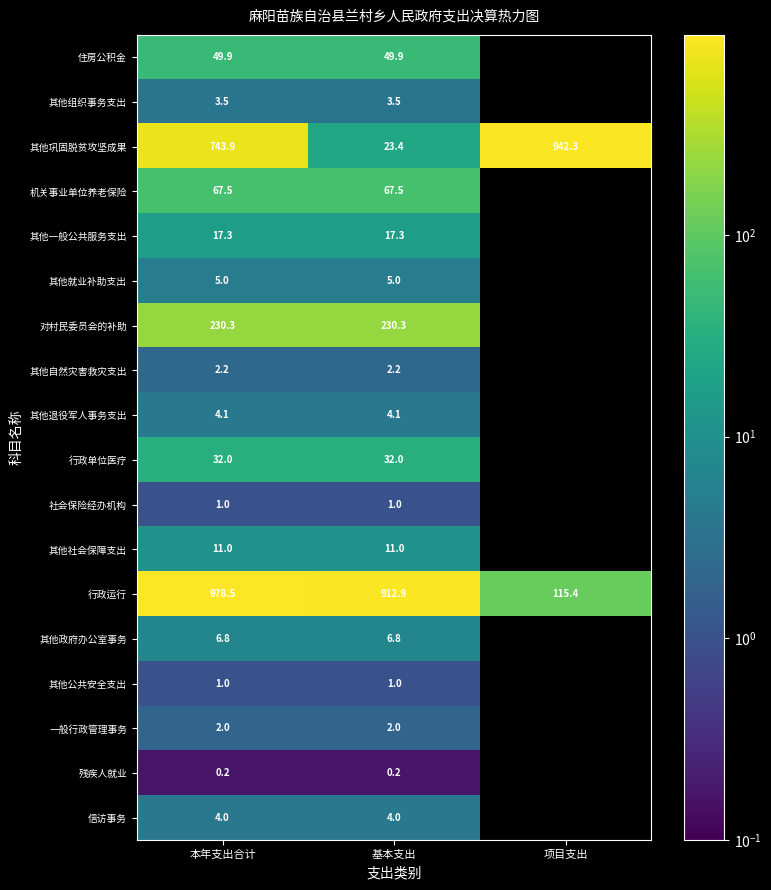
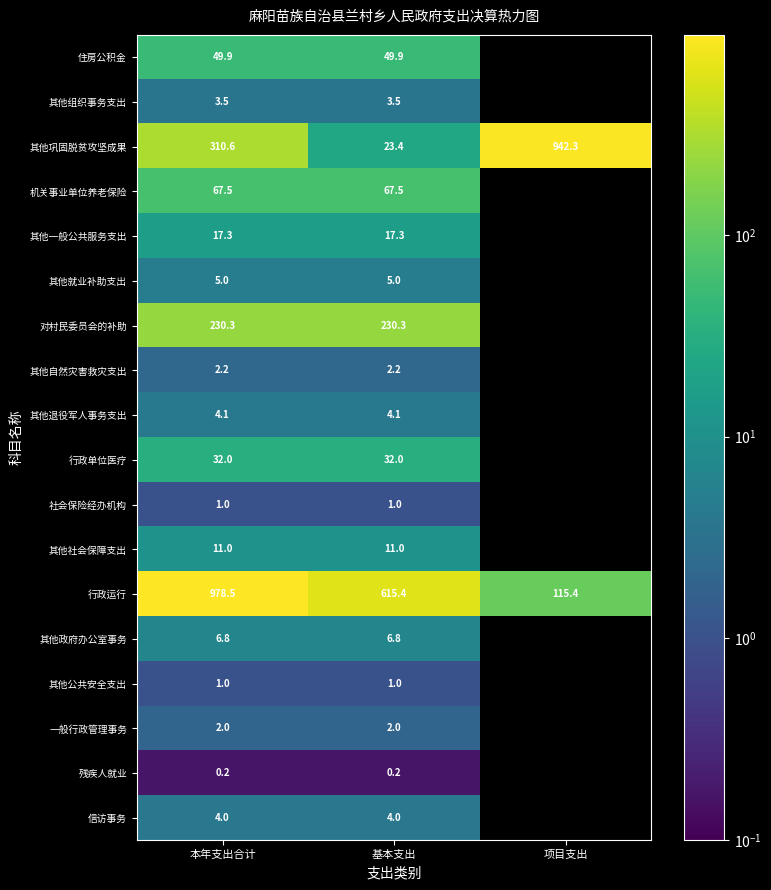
其他巩固脱贫攻坚成果, 本年支出合计: 743.9 -> 310.6
行政运行, 基本支出: 912.9 -> 615.4
